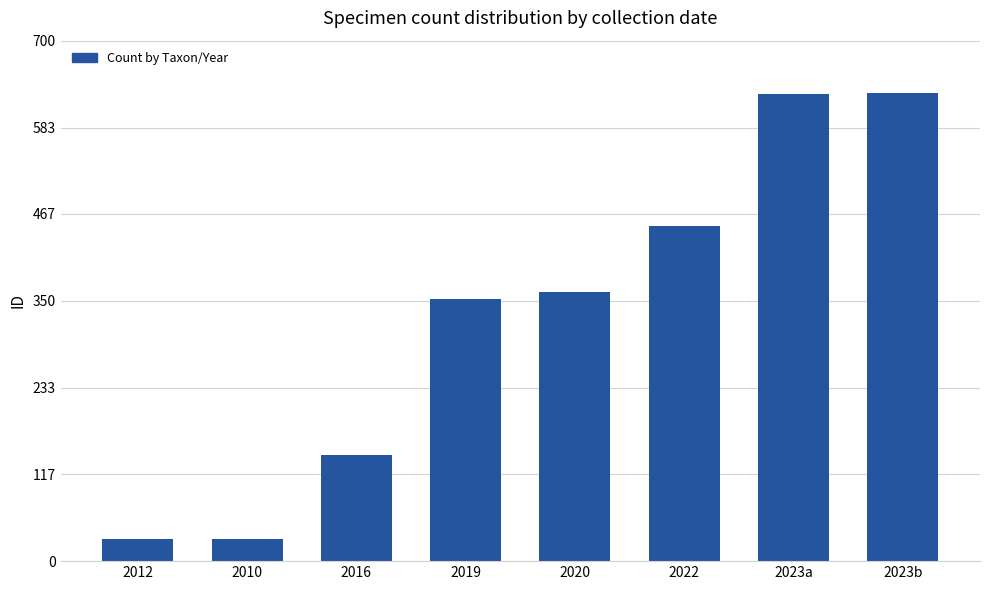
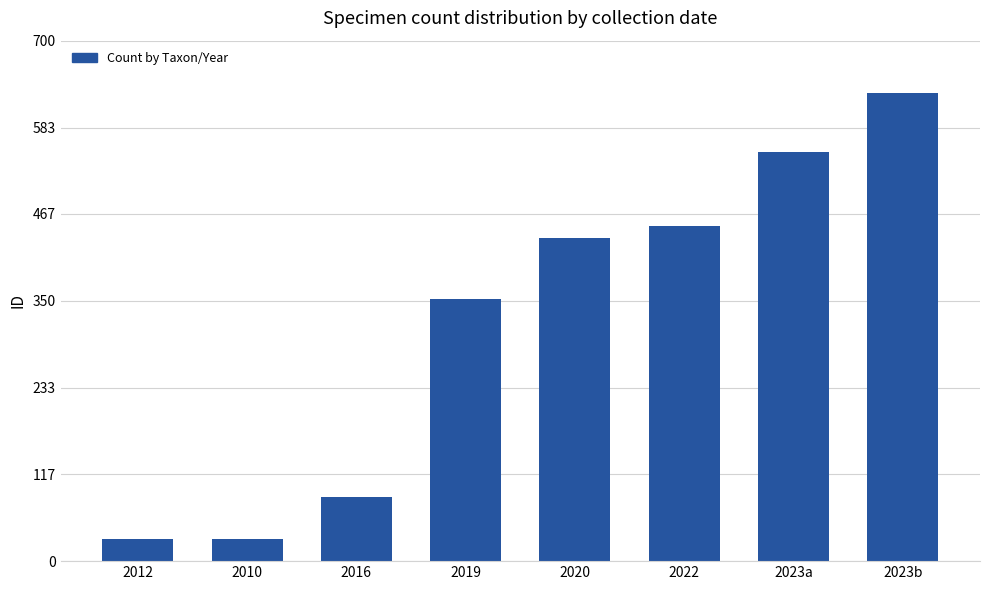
2016: 140 -> 90
2020: 360 -> 430
2023a: 630 -> 550
